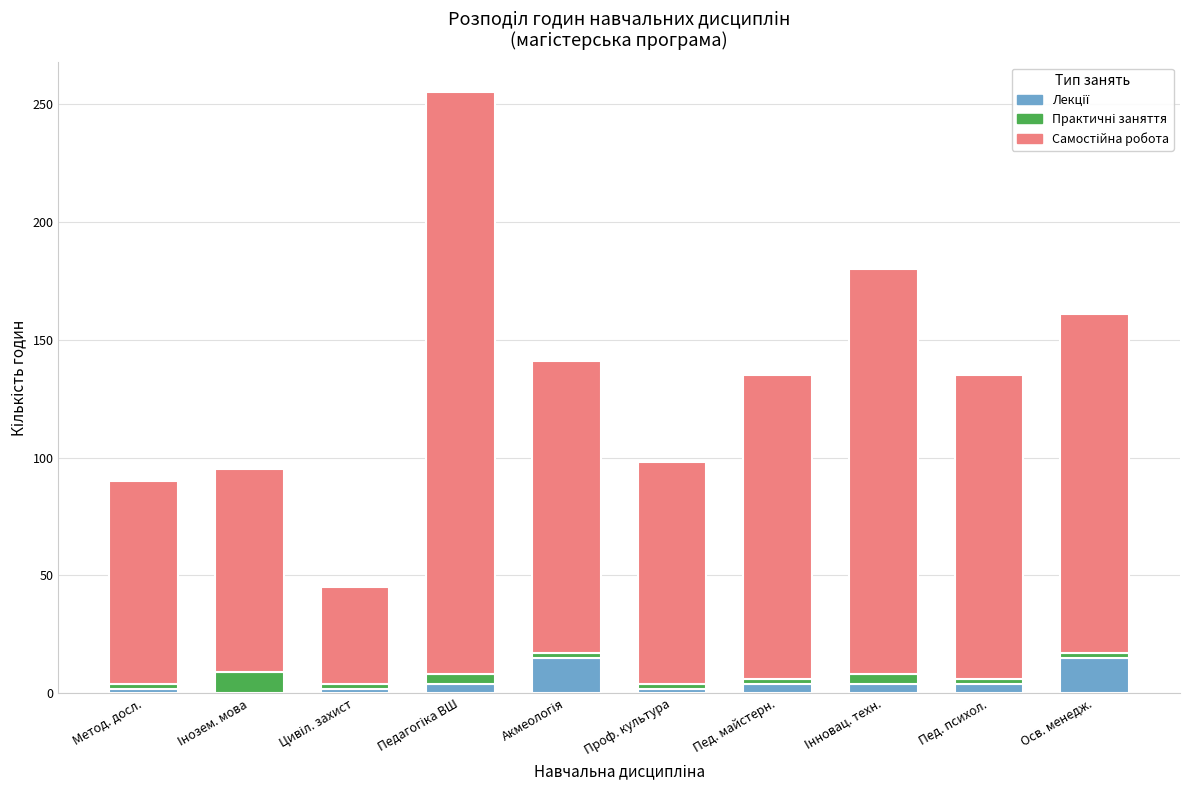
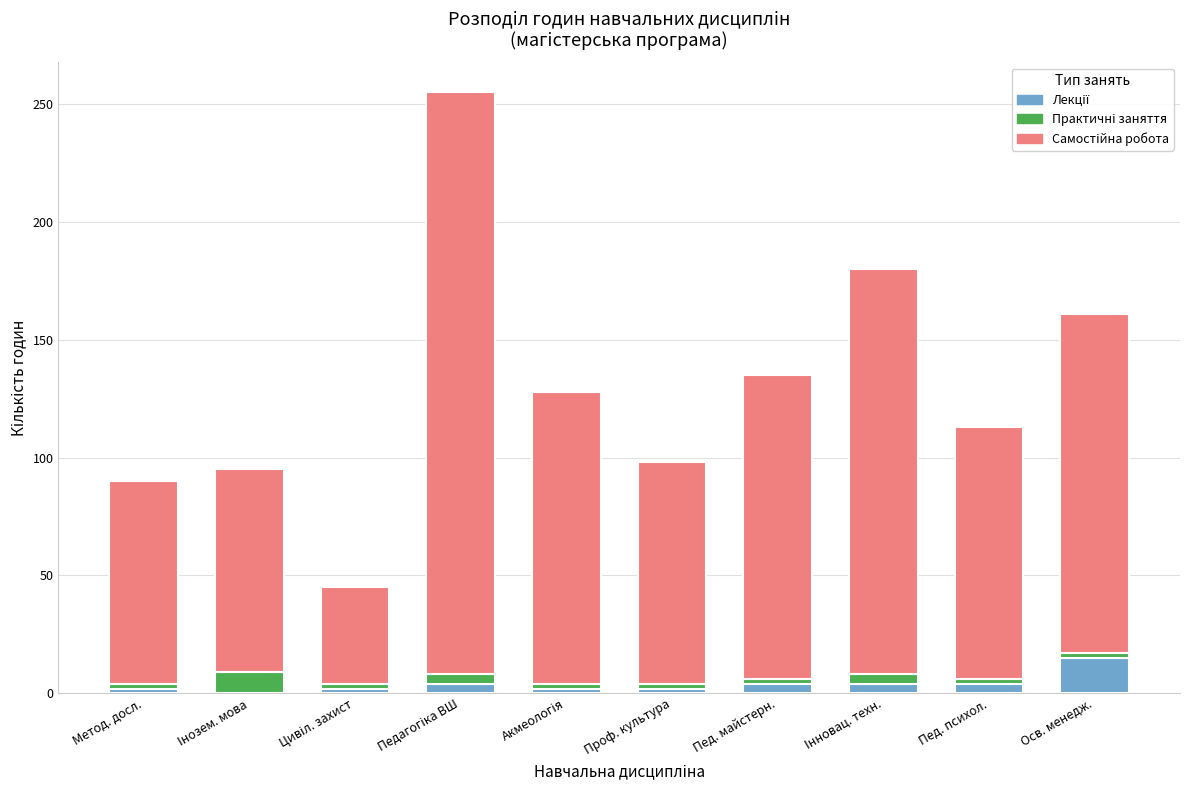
Лекції, Акмеологія: 15 -> 2
Самостійна робота, Пед. психол.: 129 -> 107
